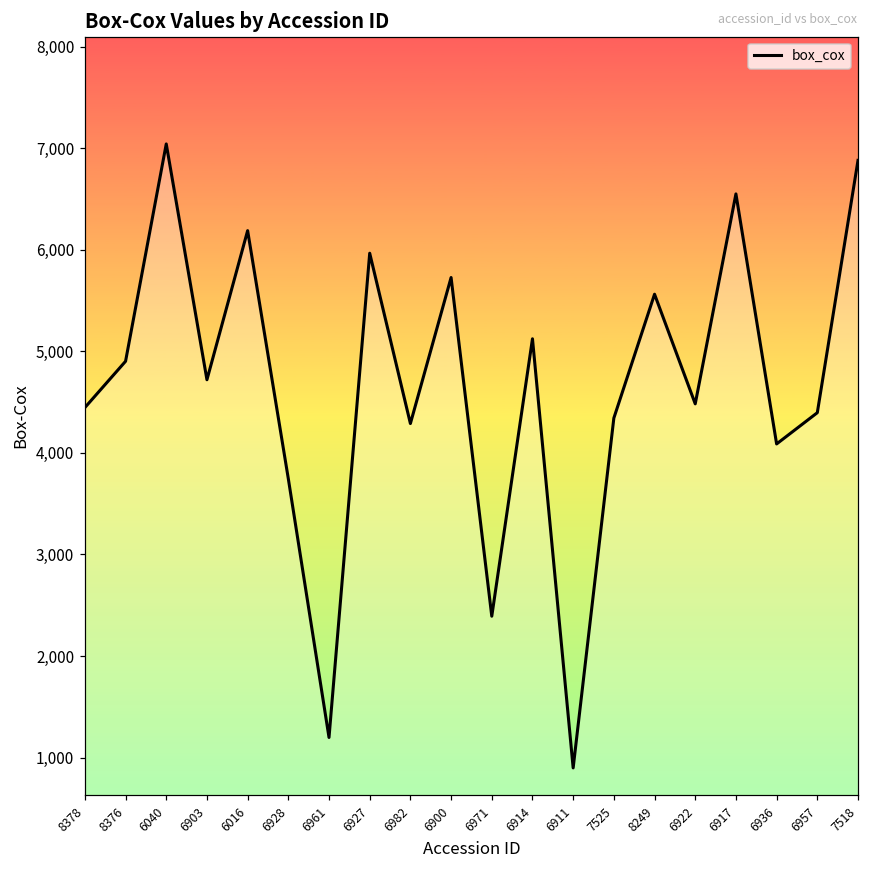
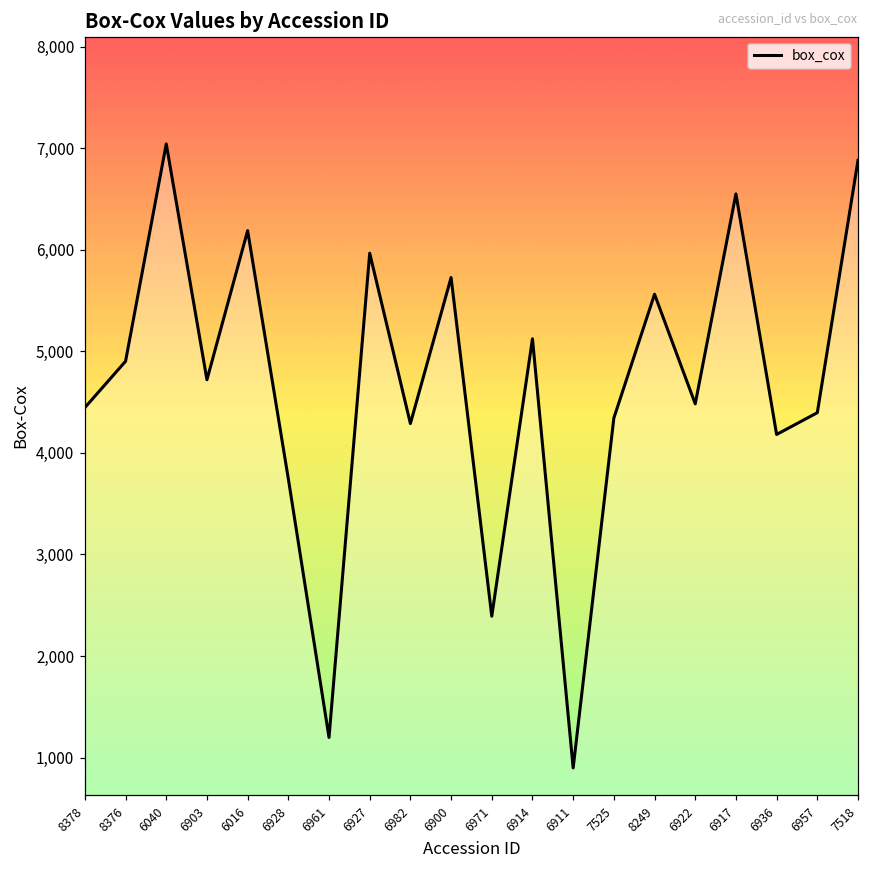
6936: 4,100 -> 4,200
